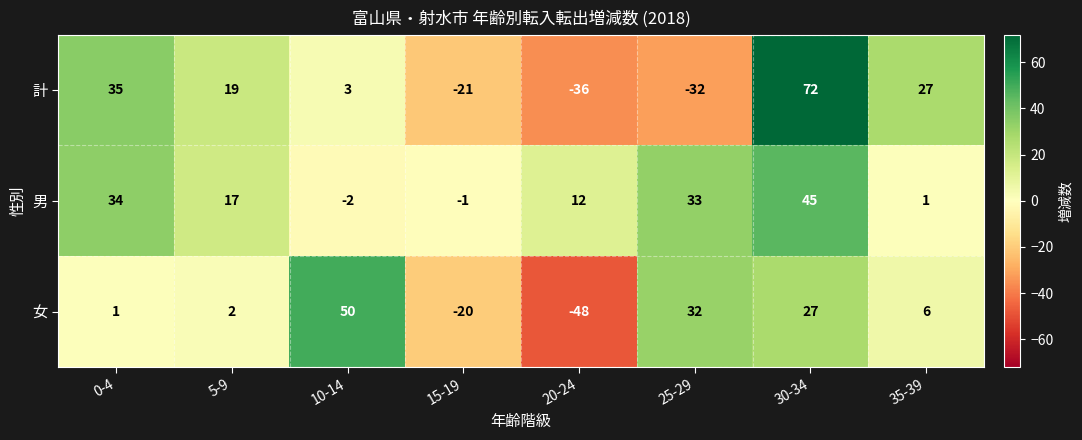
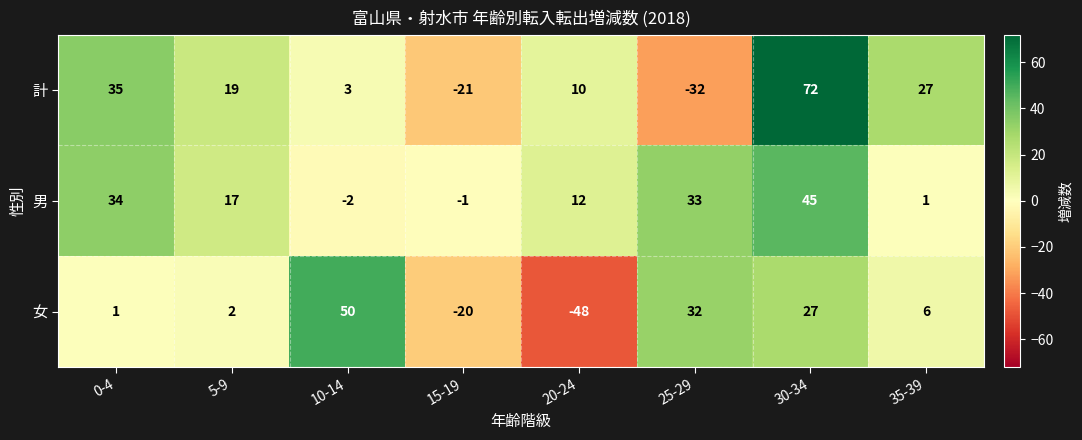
計, 20-24: -36 -> 10
